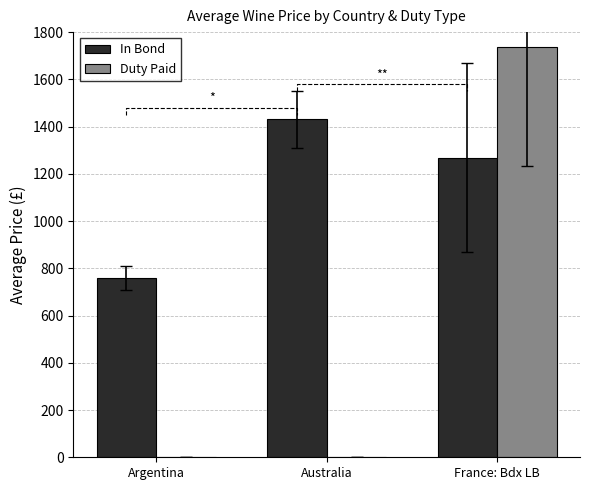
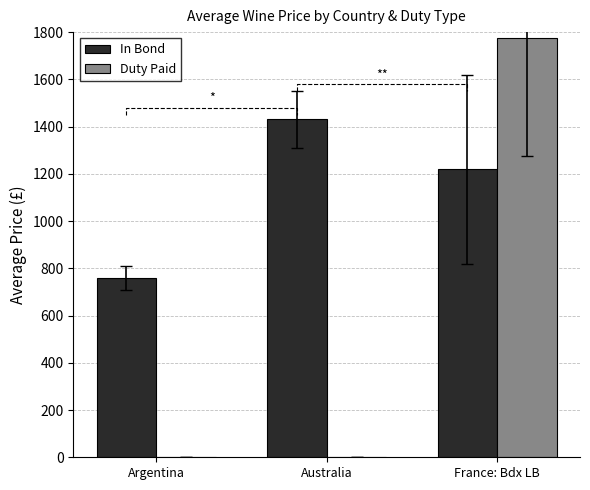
In Bond, France: Bdx LB: 1270 -> 1220
Duty Paid, France: Bdx LB: 1740 -> 1770
